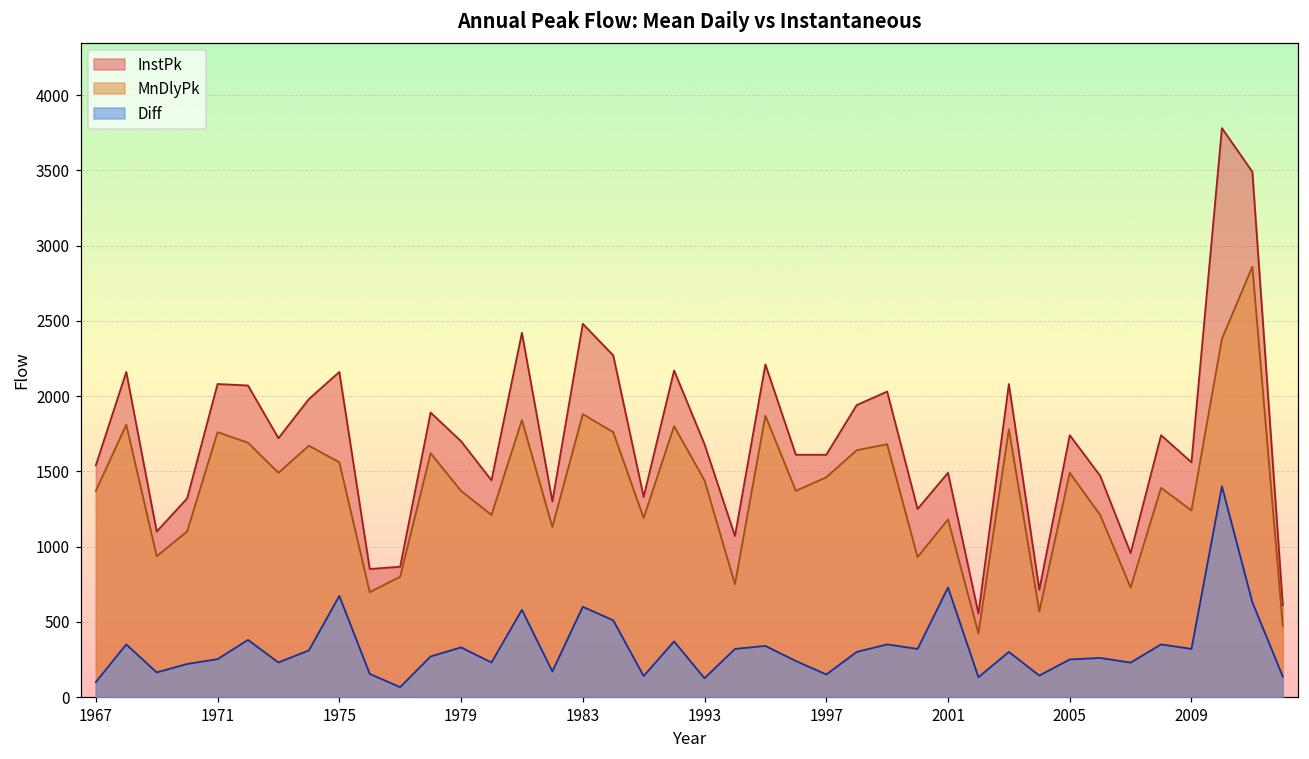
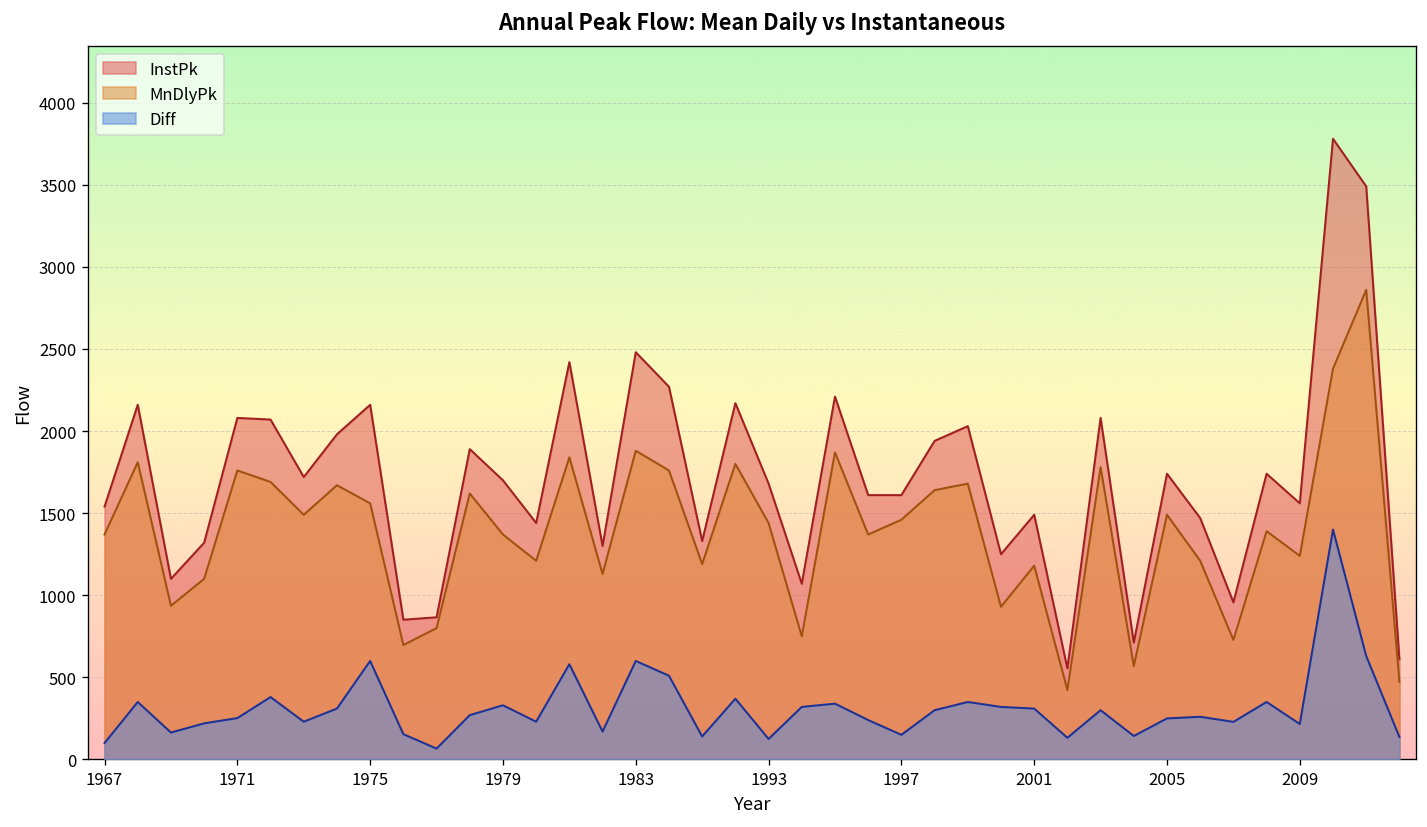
Diff, 1975: 670 -> 600
Diff, 2001: 730 -> 310
Diff, 2009: 320 -> 220
